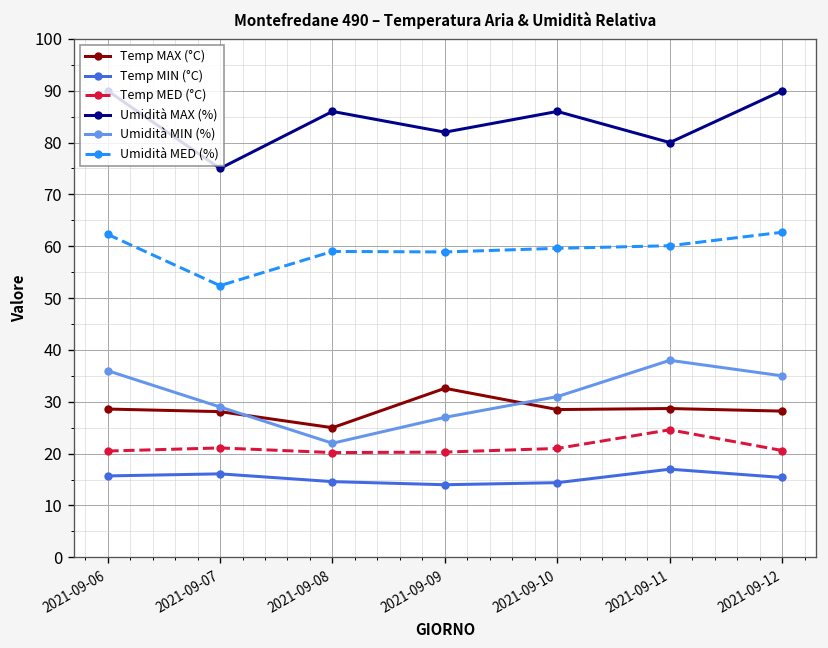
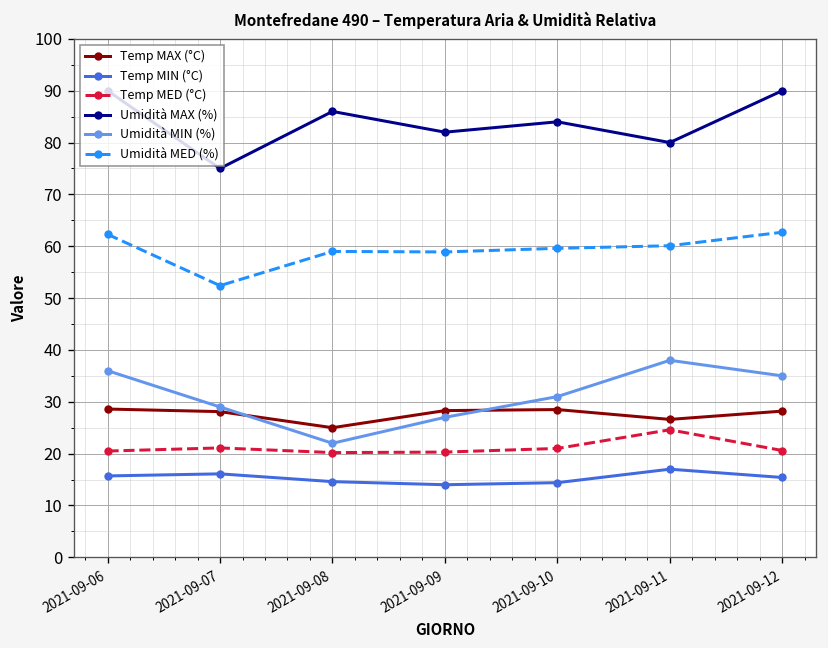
Temp MAX (°C), 2021-09-09: 33 -> 28
Umidità MAX (%), 2021-09-10: 86 -> 84
Temp MAX (°C), 2021-09-11: 29 -> 27
